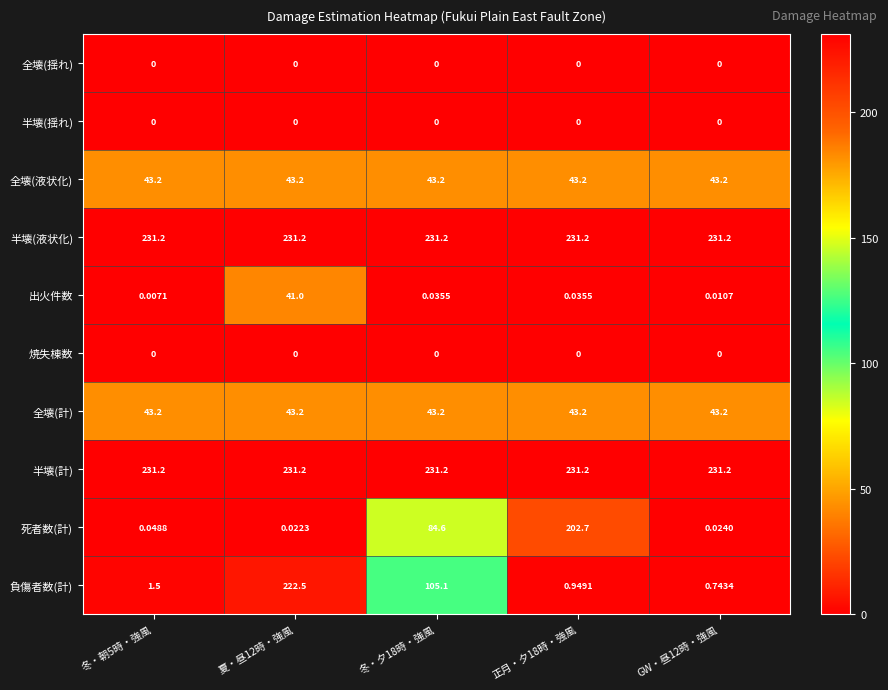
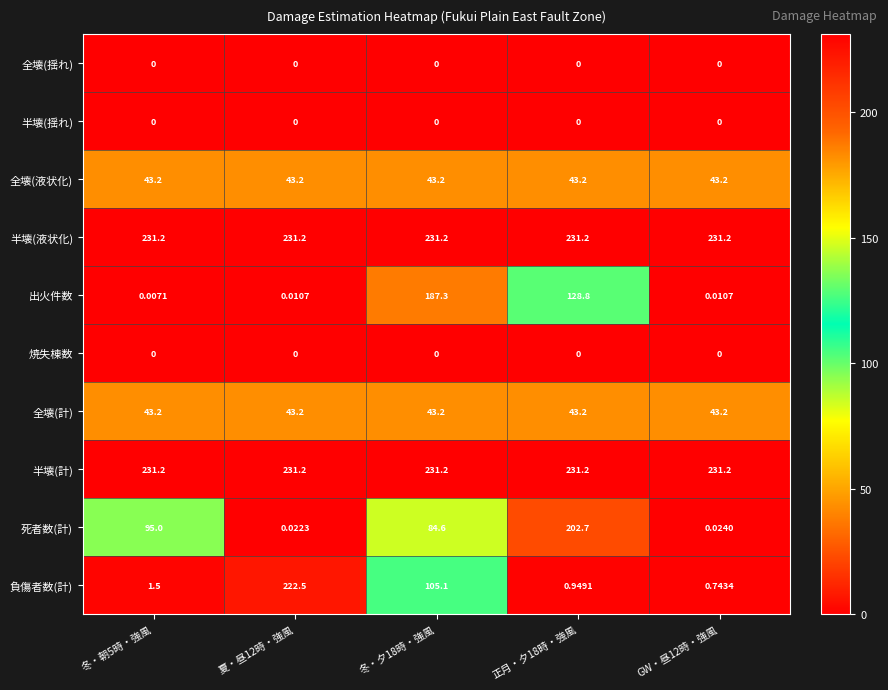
出火件数, 夏・昼12時・強風: 41.0 -> 0.0107
出火件数, 冬・夕18時・強風: 0.0355 -> 187.3
出火件数, 正月・夕18時・強風: 0.0355 -> 128.8
死者数(計), 冬・朝5時・強風: 0.0488 -> 95.0
